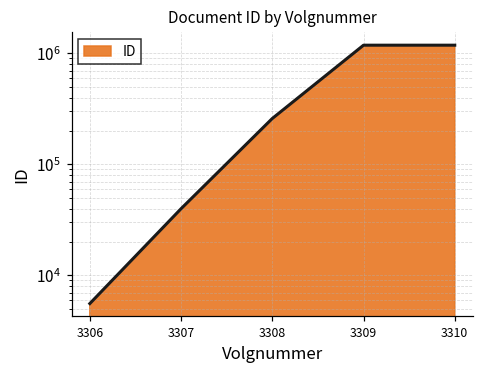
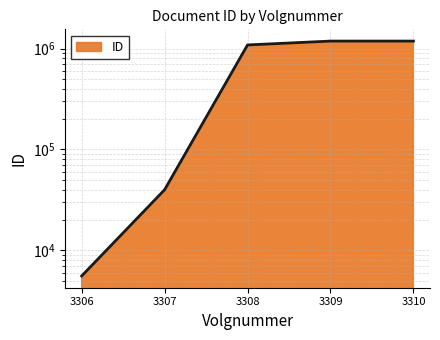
3308: 260000 -> 1100000
